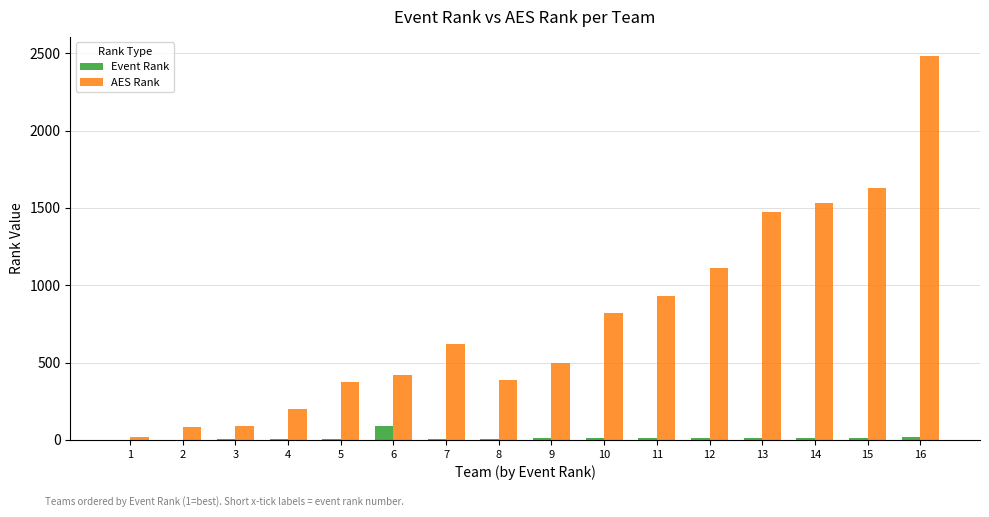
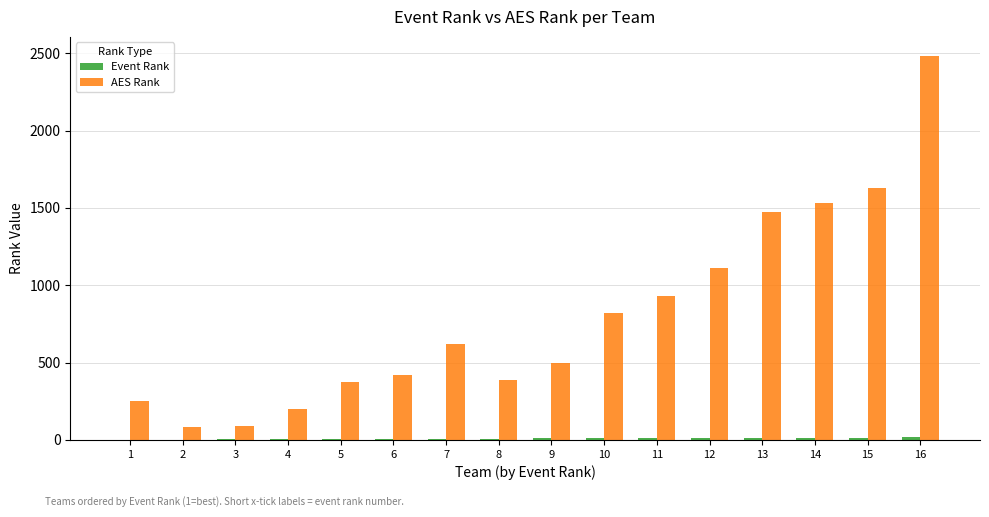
AES Rank, 1: 20 -> 250
Event Rank, 6: 90 -> 10
